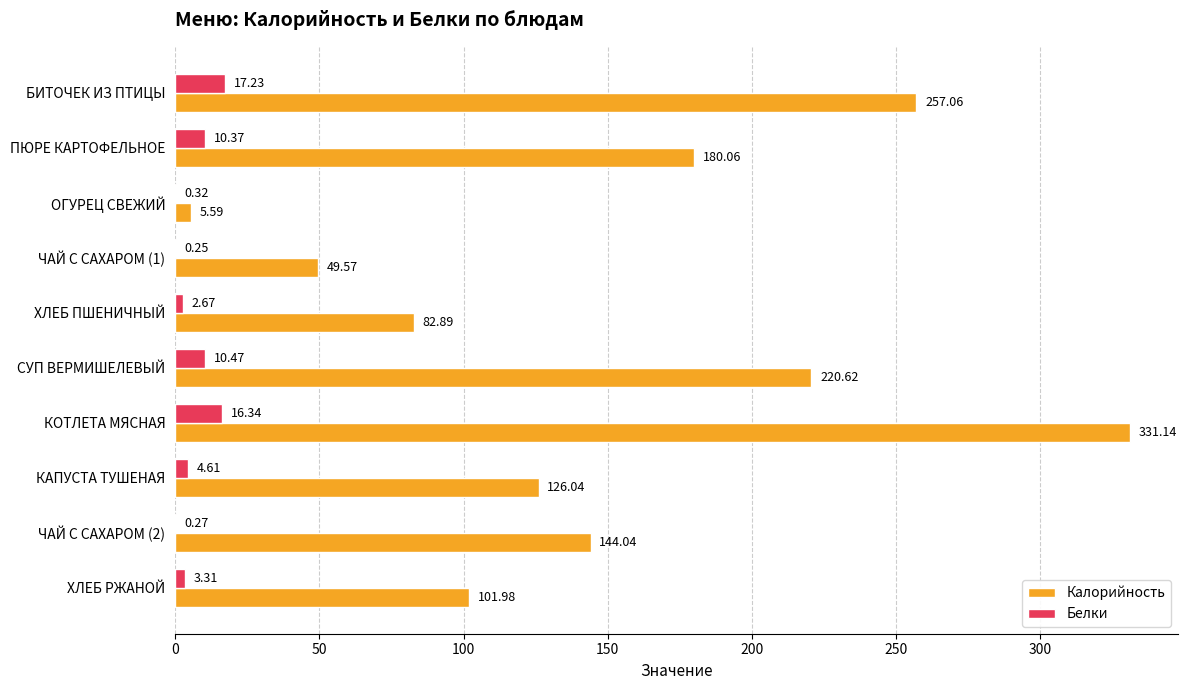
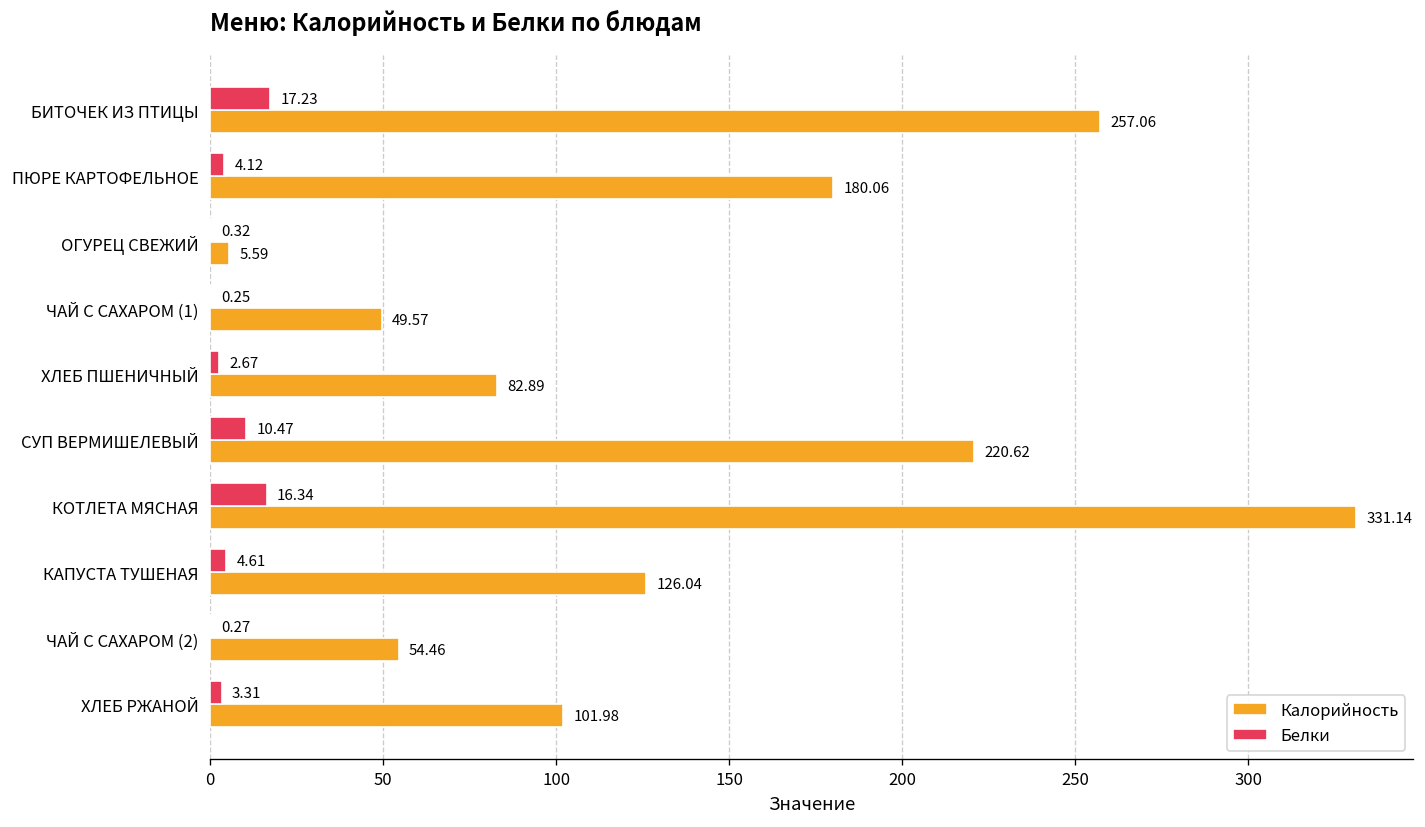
Белки, ПЮРЕ КАРТОФЕЛЬНОЕ: 10.37 -> 4.12
Калорийность, ЧАЙ С САХАРОМ (2): 144.04 -> 54.46
